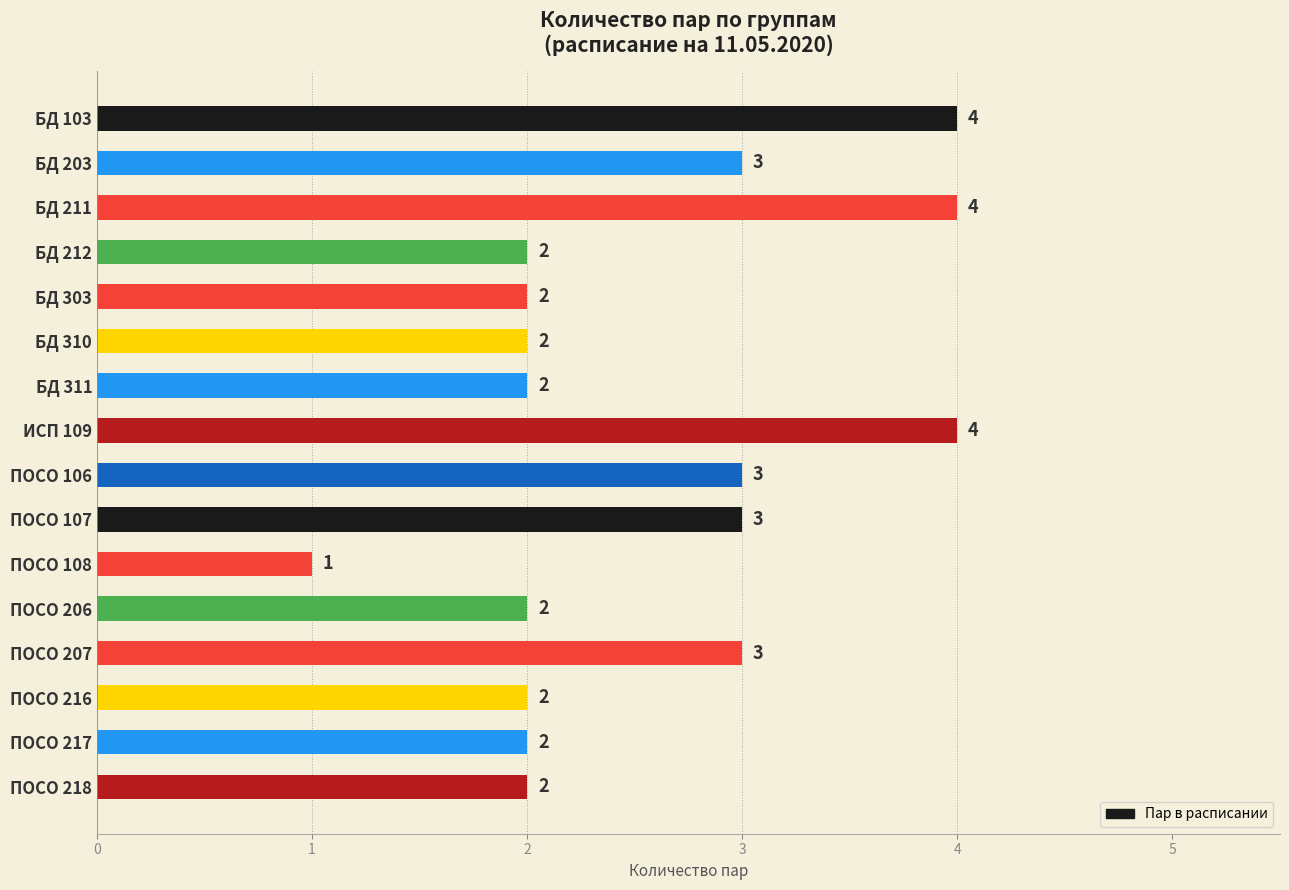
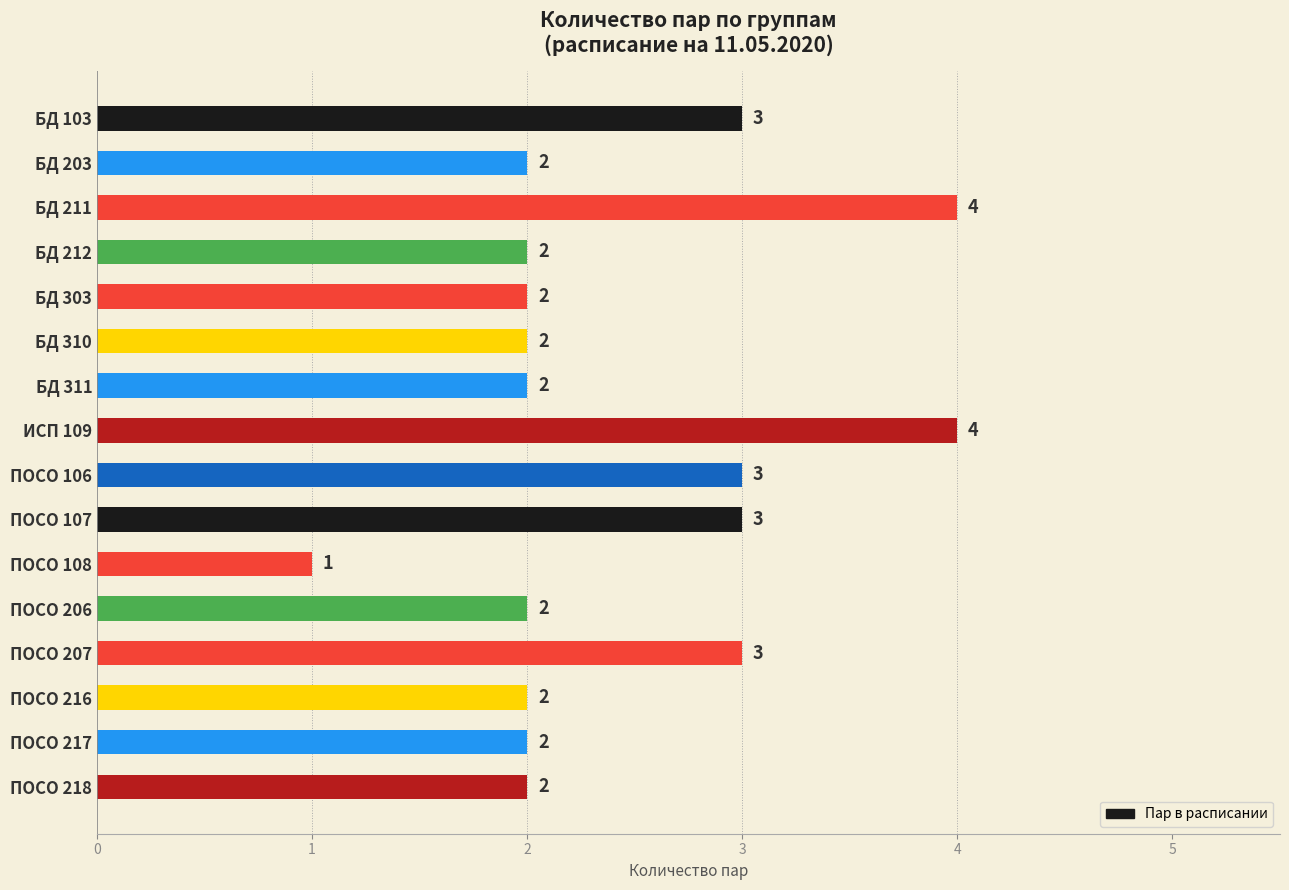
БД 103: 4 -> 3
БД 203: 3 -> 2
